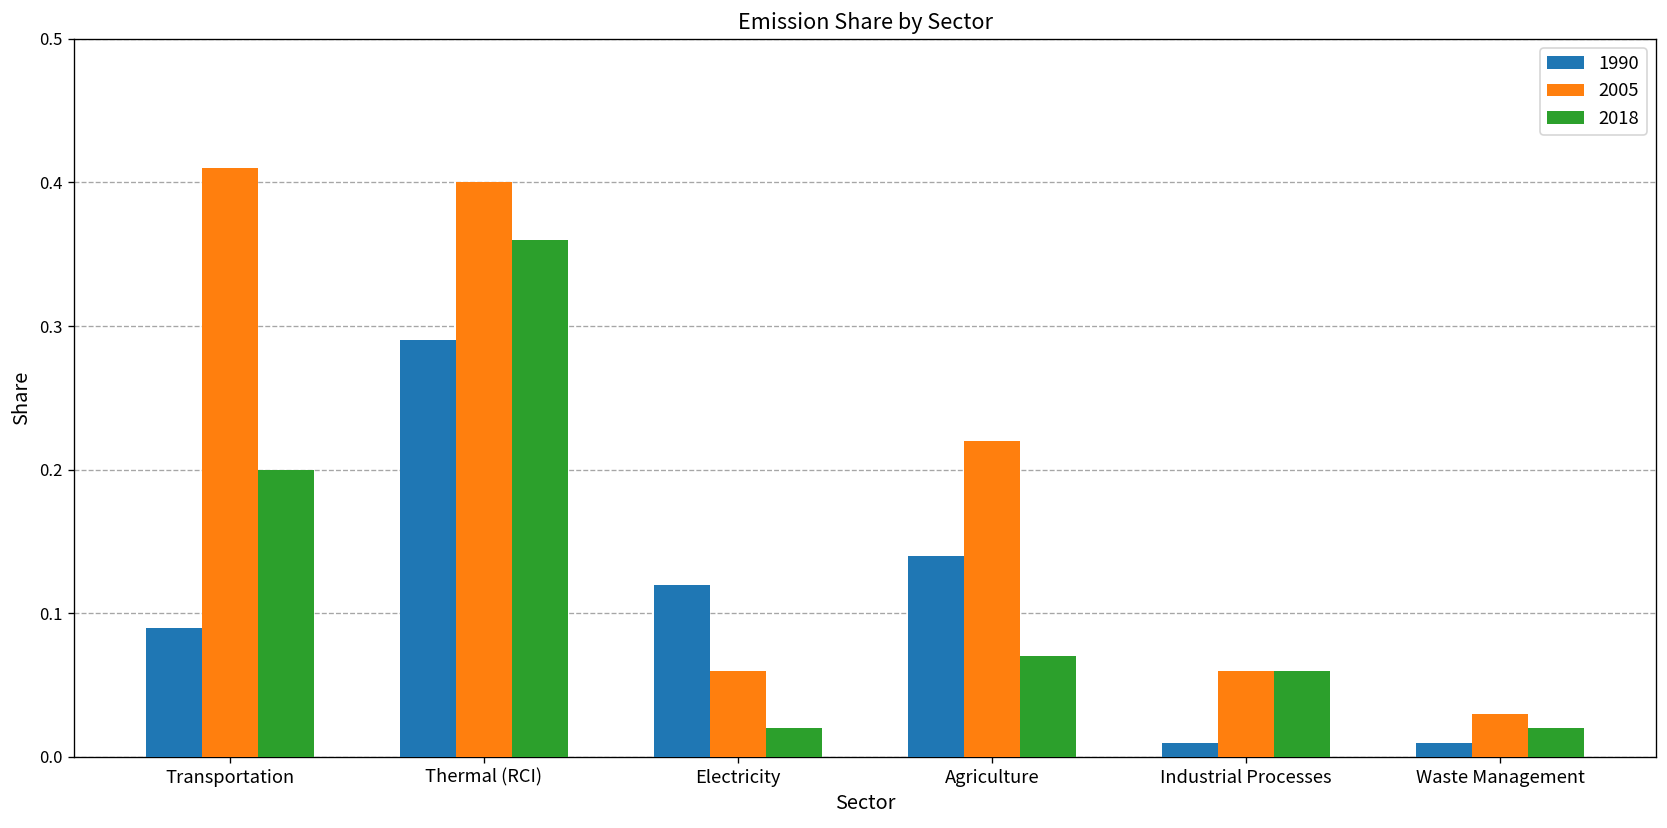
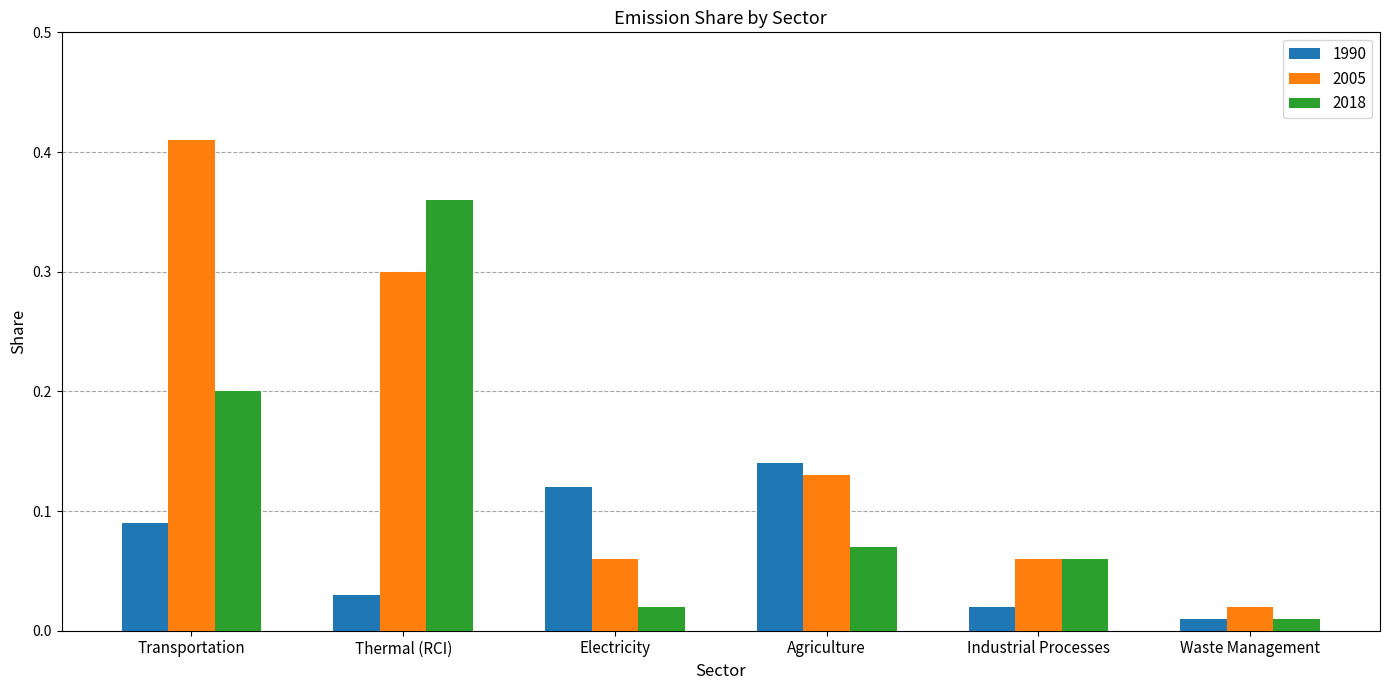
1990, Thermal (RCI): 0.29 -> 0.03
2005, Thermal (RCI): 0.4 -> 0.3
2005, Agriculture: 0.22 -> 0.13
1990, Industrial Processes: 0.01 -> 0.02
2005, Waste Management: 0.03 -> 0.02
2018, Waste Management: 0.02 -> 0.01
